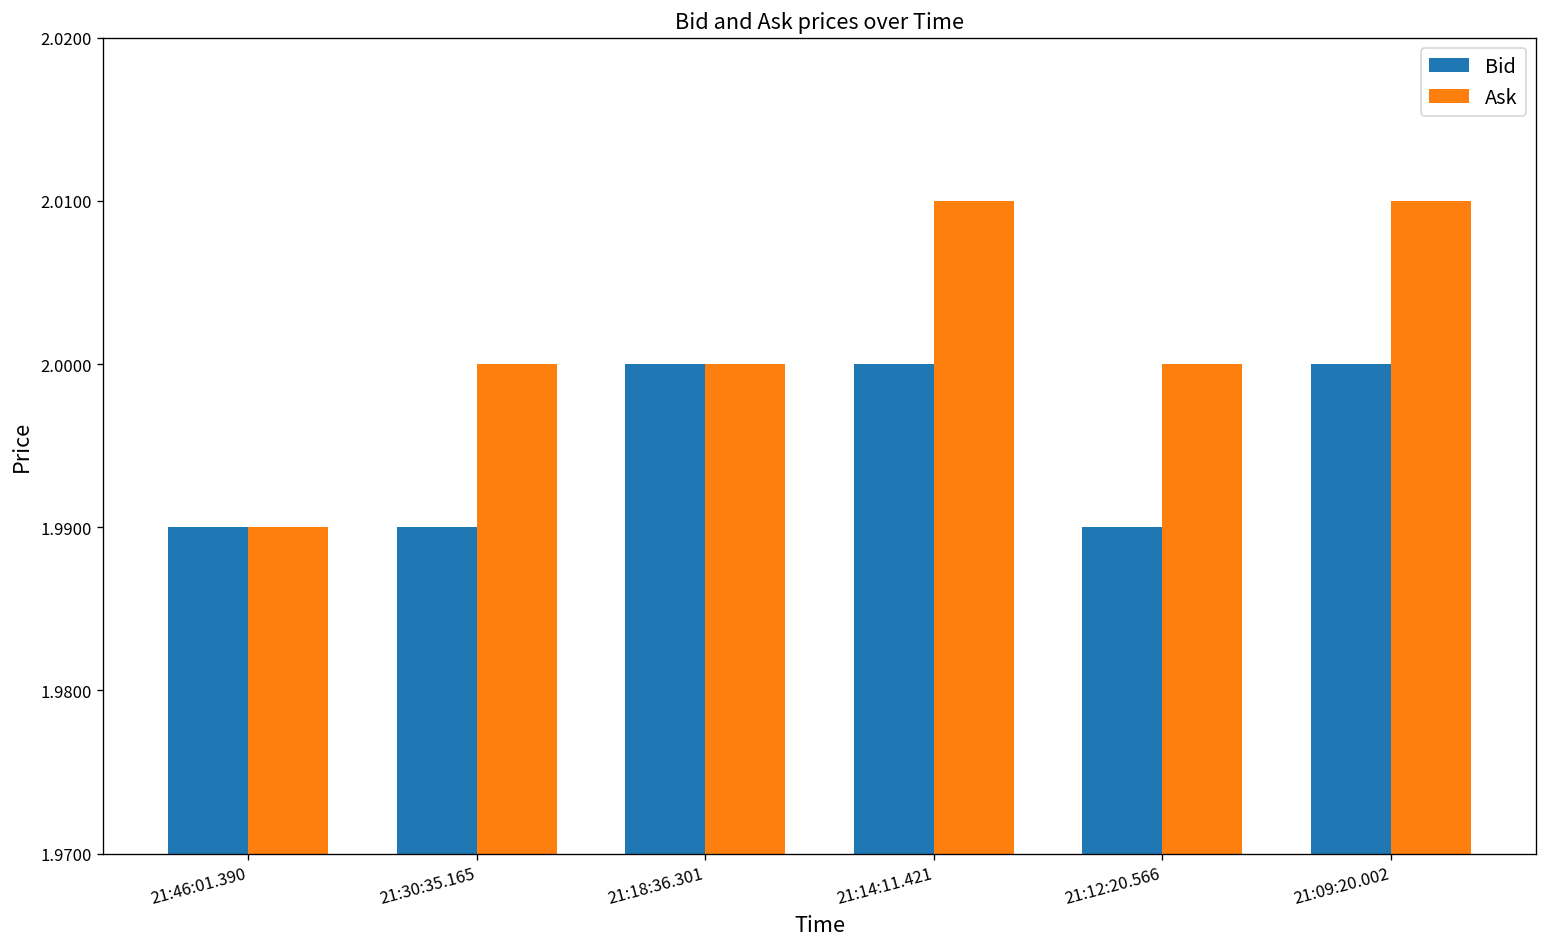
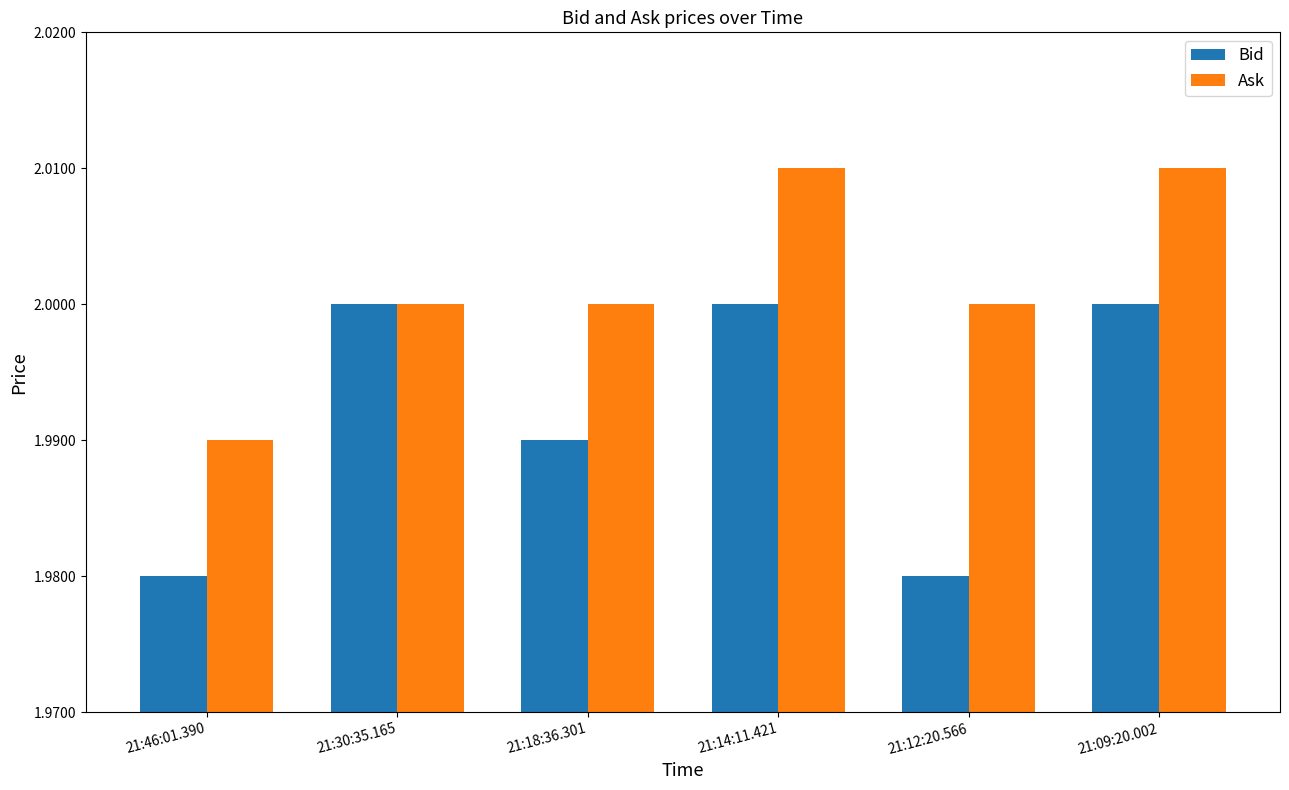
Bid, 21:46:01.390: 1.99 -> 1.98
Bid, 21:30:35.165: 1.99 -> 2.00
Bid, 21:18:36.301: 2.00 -> 1.99
Bid, 21:12:20.566: 1.99 -> 1.98
